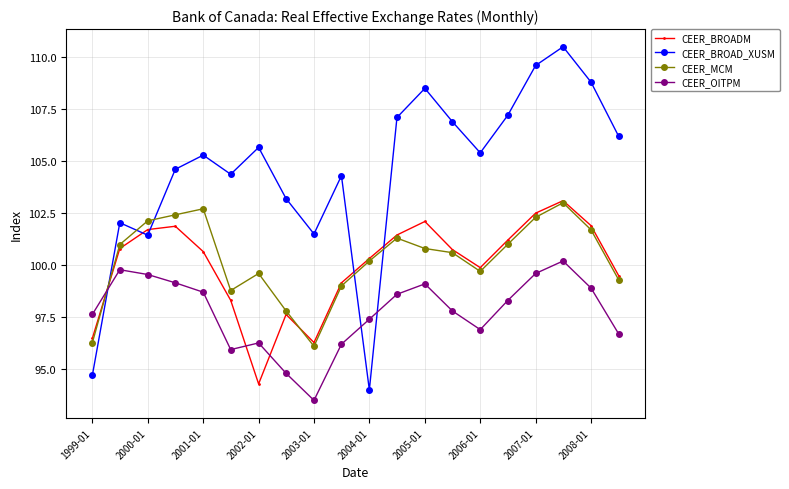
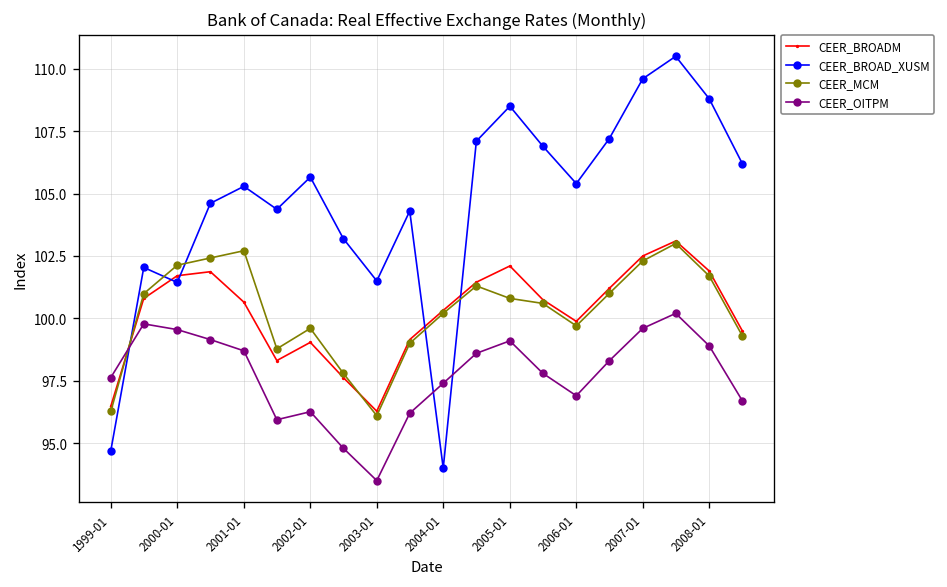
CEER_BROADM, 2002-01: 94.3 -> 99.0
